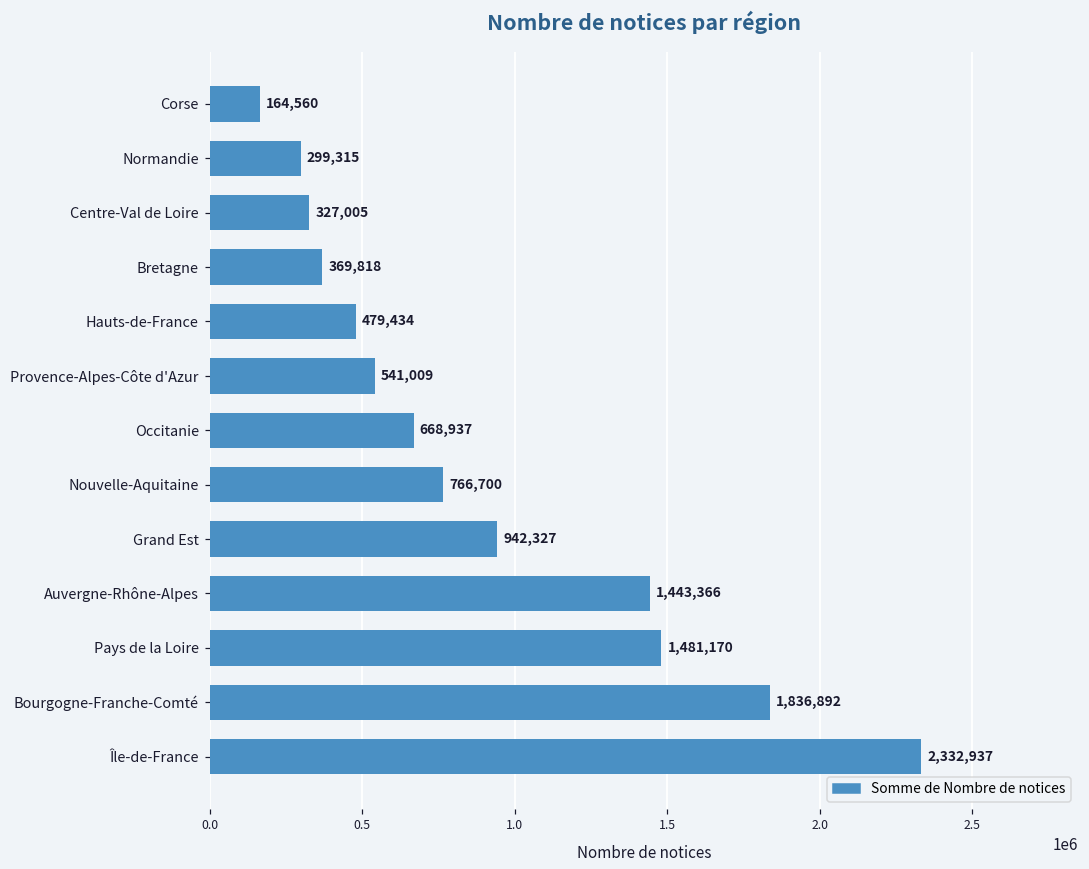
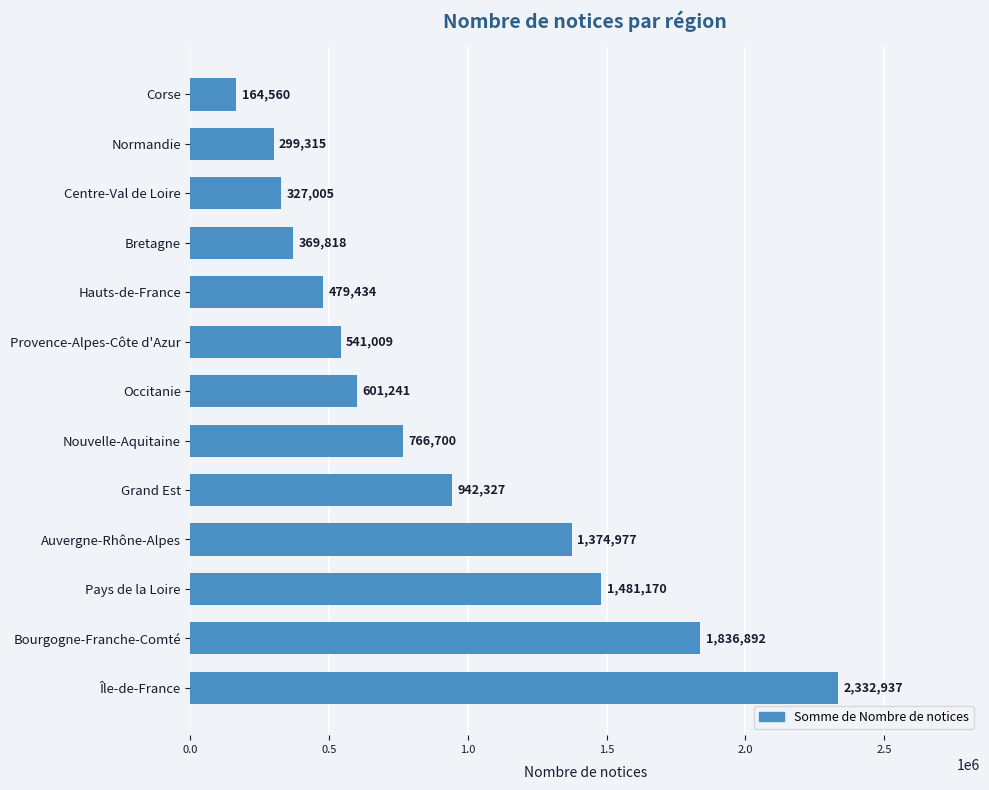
Occitanie: 668,937 -> 601,241
Auvergne-Rhône-Alpes: 1,443,366 -> 1,374,977
